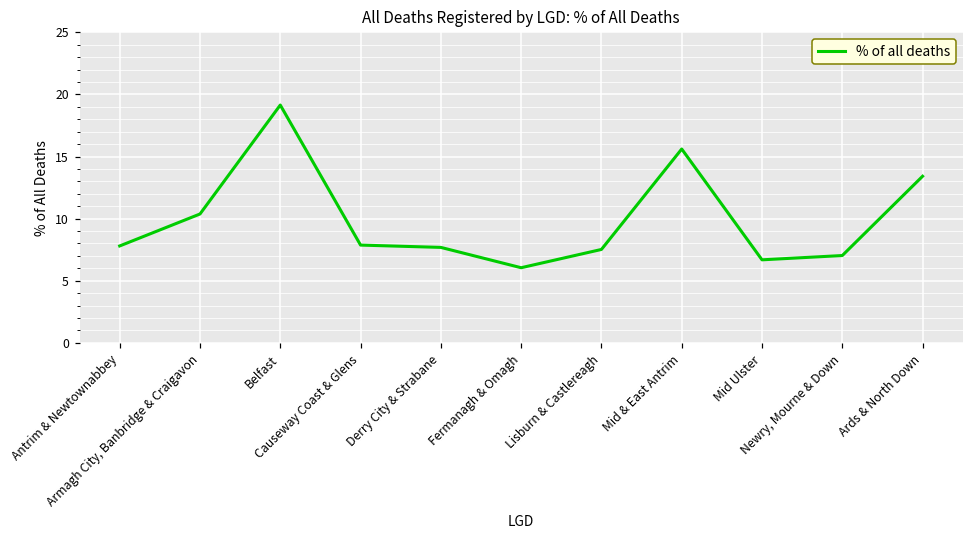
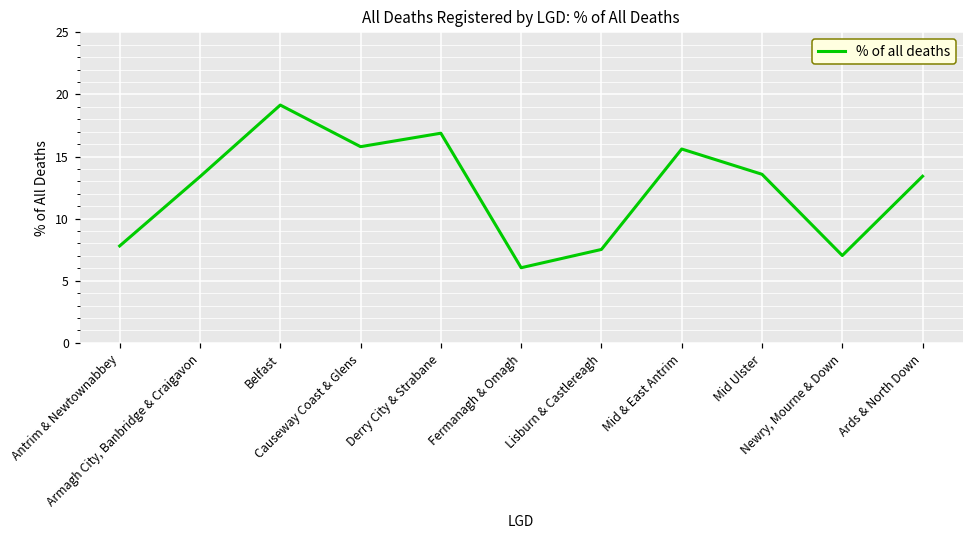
Armagh City, Banbridge & Craigavon: 10.4 -> 13.4
Causeway Coast & Glens: 7.9 -> 15.8
Derry City & Strabane: 7.7 -> 16.9
Mid Ulster: 6.7 -> 13.6
